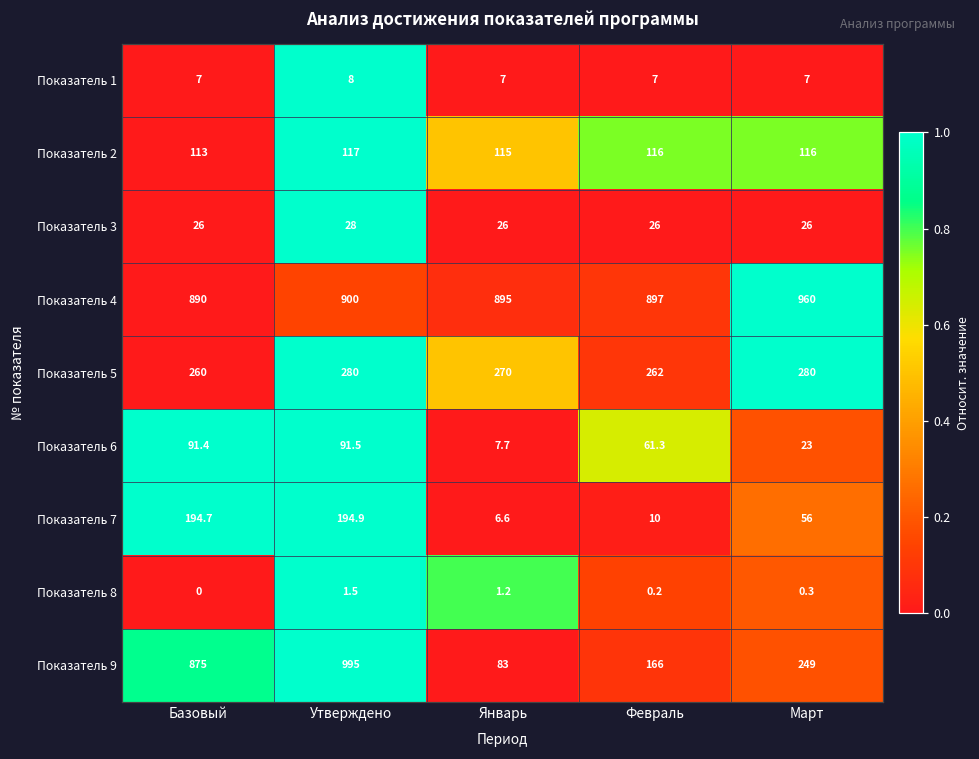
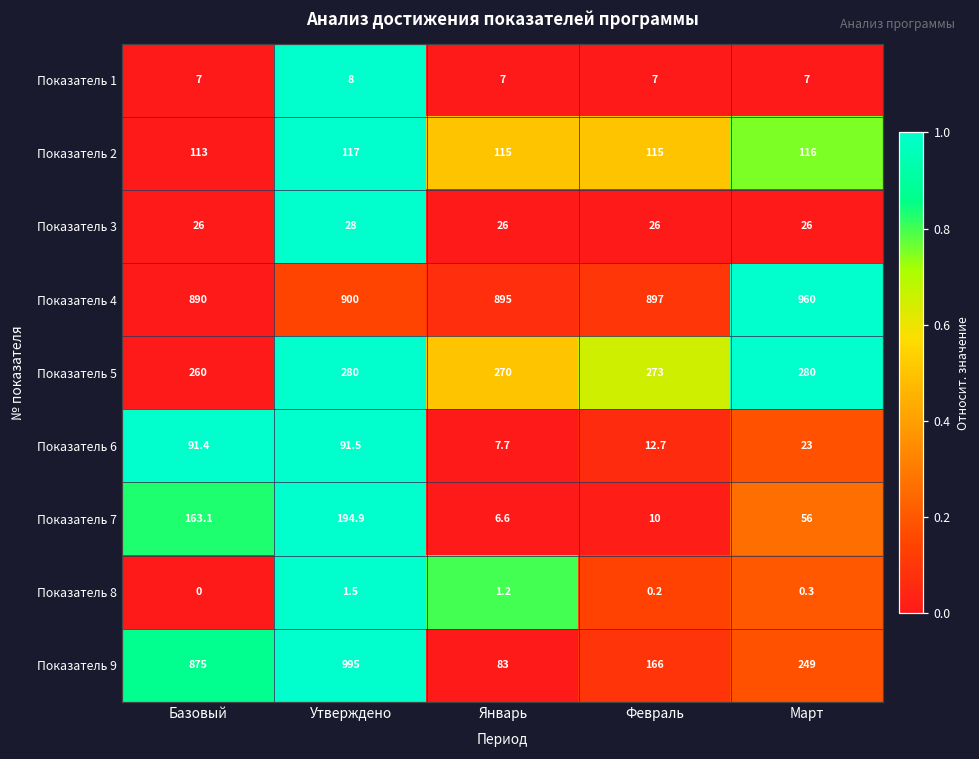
Показатель 2, Февраль: 116 -> 115
Показатель 5, Февраль: 262 -> 273
Показатель 6, Февраль: 61.3 -> 12.7
Показатель 7, Базовый: 194.7 -> 163.1
